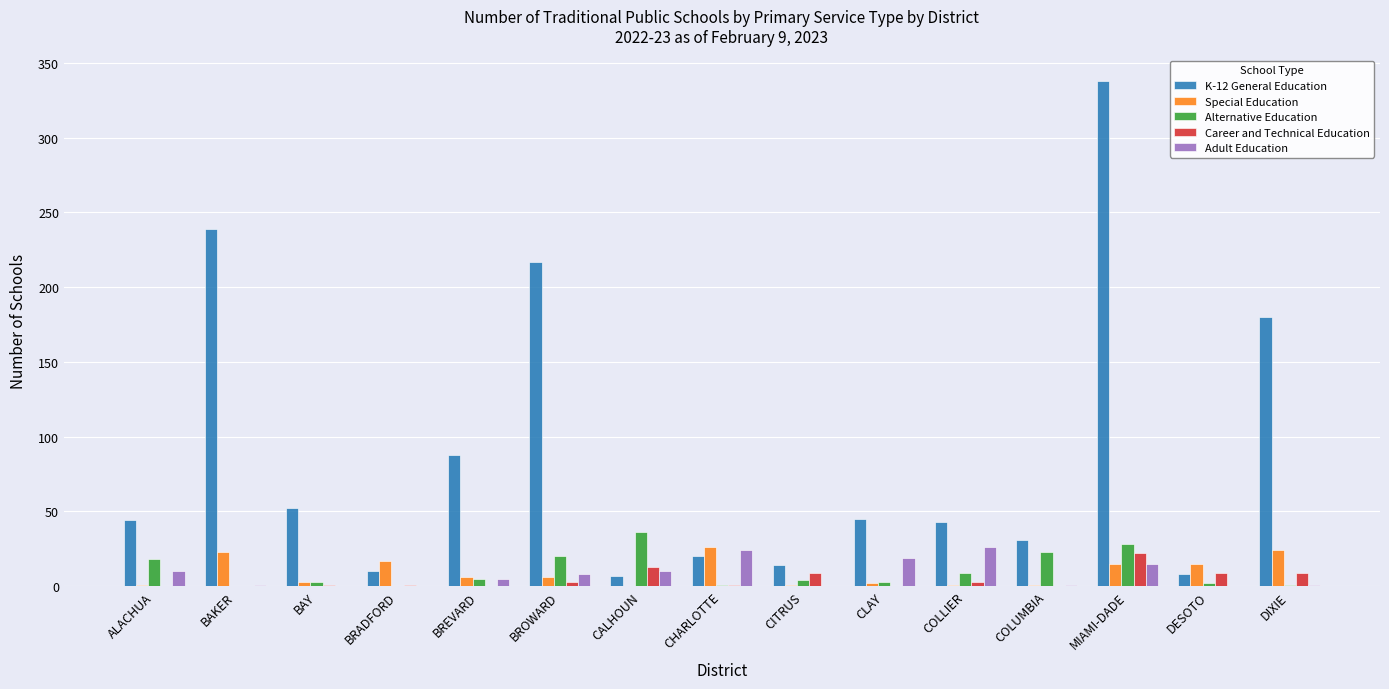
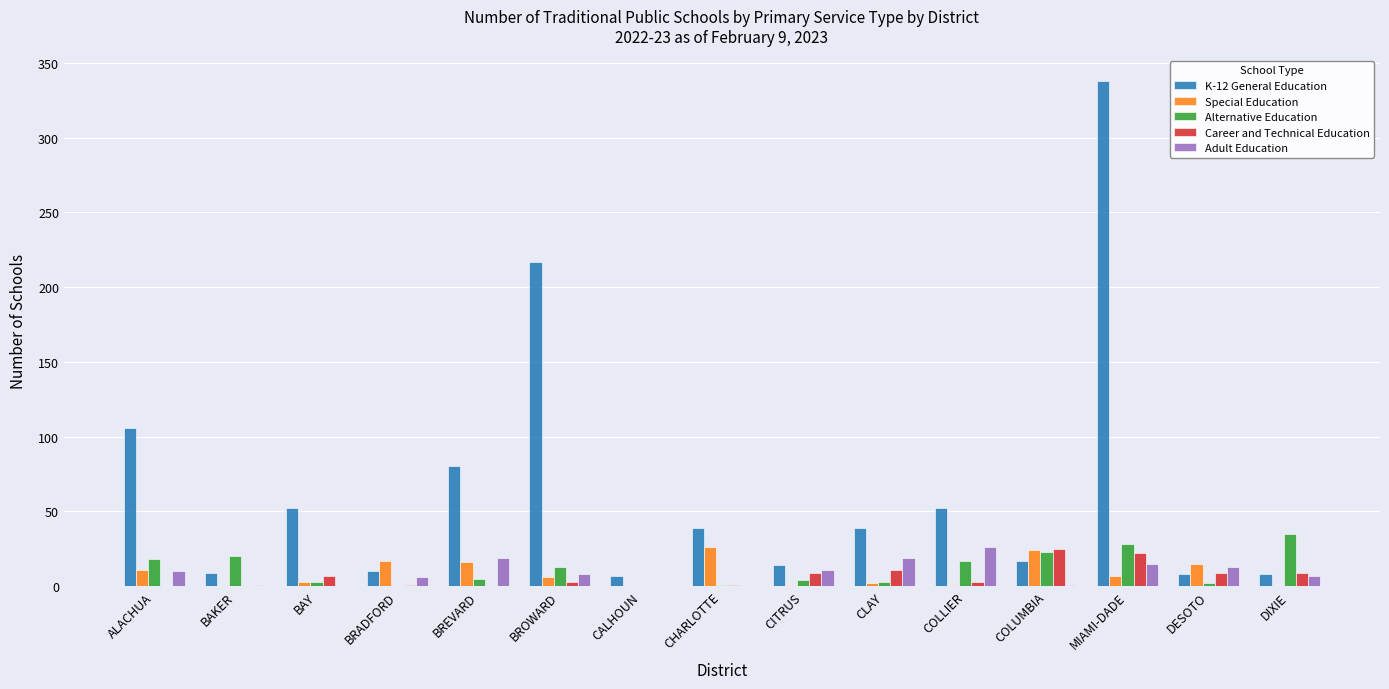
K-12 General Education, ALACHUA: 44 -> 106
Special Education, ALACHUA: 1 -> 11
K-12 General Education, BAKER: 239 -> 9
Special Education, BAKER: 23 -> 0
Alternative Education, BAKER: 0 -> 20
Career and Technical Education, BAY: 1 -> 7
Adult Education, BRADFORD: 0 -> 6
K-12 General Education, BREVARD: 88 -> 80
Special Education, BREVARD: 6 -> 16
Adult Education, BREVARD: 5 -> 19
Alternative Education, BROWARD: 20 -> 13
Alternative Education, CALHOUN: 36 -> 0
Career and Technical Education, CALHOUN: 13 -> 0
Adult Education, CALHOUN: 10 -> 0
K-12 General Education, CHARLOTTE: 20 -> 39
Adult Education, CHARLOTTE: 24 -> 0
Adult Education, CITRUS: 0 -> 11
K-12 General Education, CLAY: 45 -> 39
Career and Technical Education, CLAY: 0 -> 11
K-12 General Education, COLLIER: 43 -> 52
Alternative Education, COLLIER: 9 -> 17
K-12 General Education, COLUMBIA: 31 -> 17
Special Education, COLUMBIA: 1 -> 24
Career and Technical Education, COLUMBIA: 0 -> 25
Special Education, MIAMI-DADE: 15 -> 7
Adult Education, DESOTO: 0 -> 13
K-12 General Education, DIXIE: 180 -> 8
Special Education, DIXIE: 24 -> 0
Alternative Education, DIXIE: 1 -> 35
Adult Education, DIXIE: 1 -> 7
